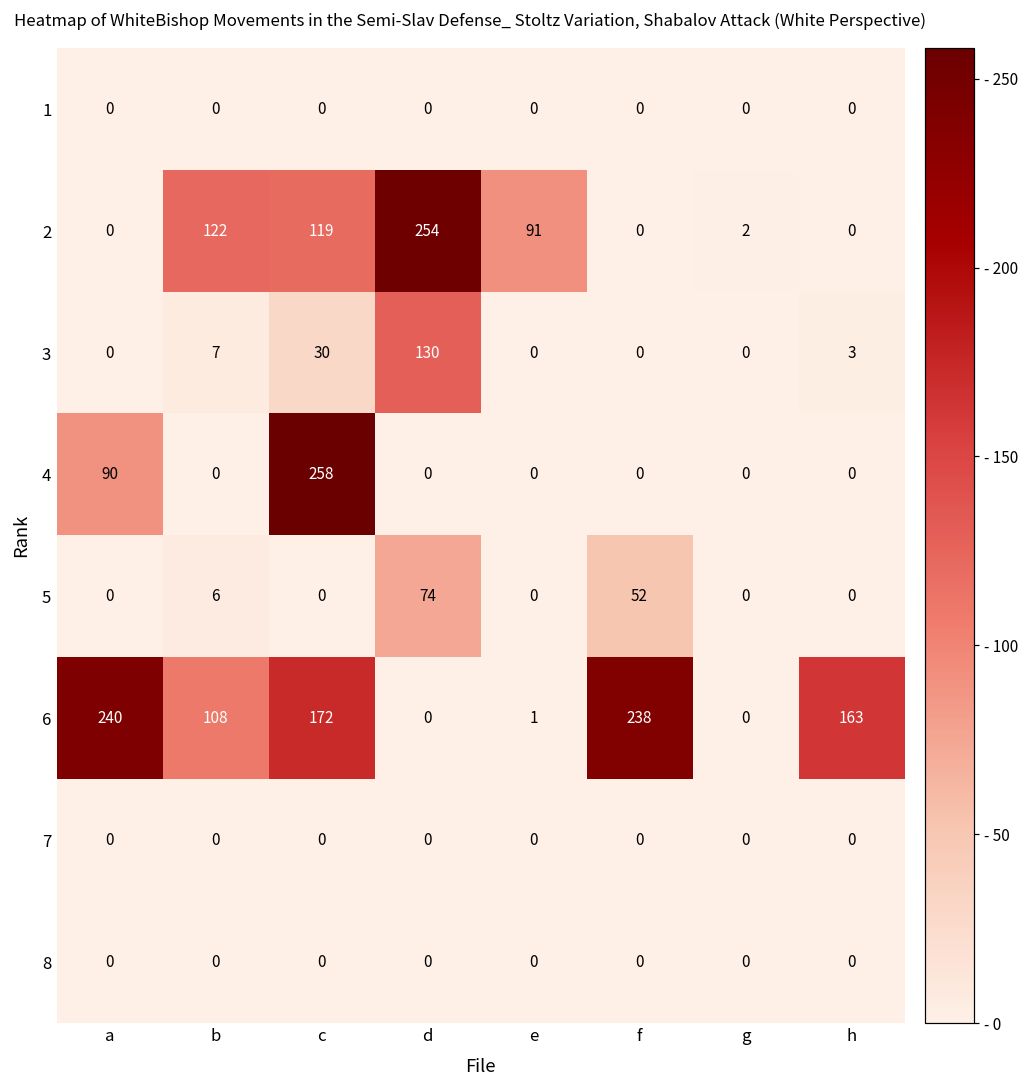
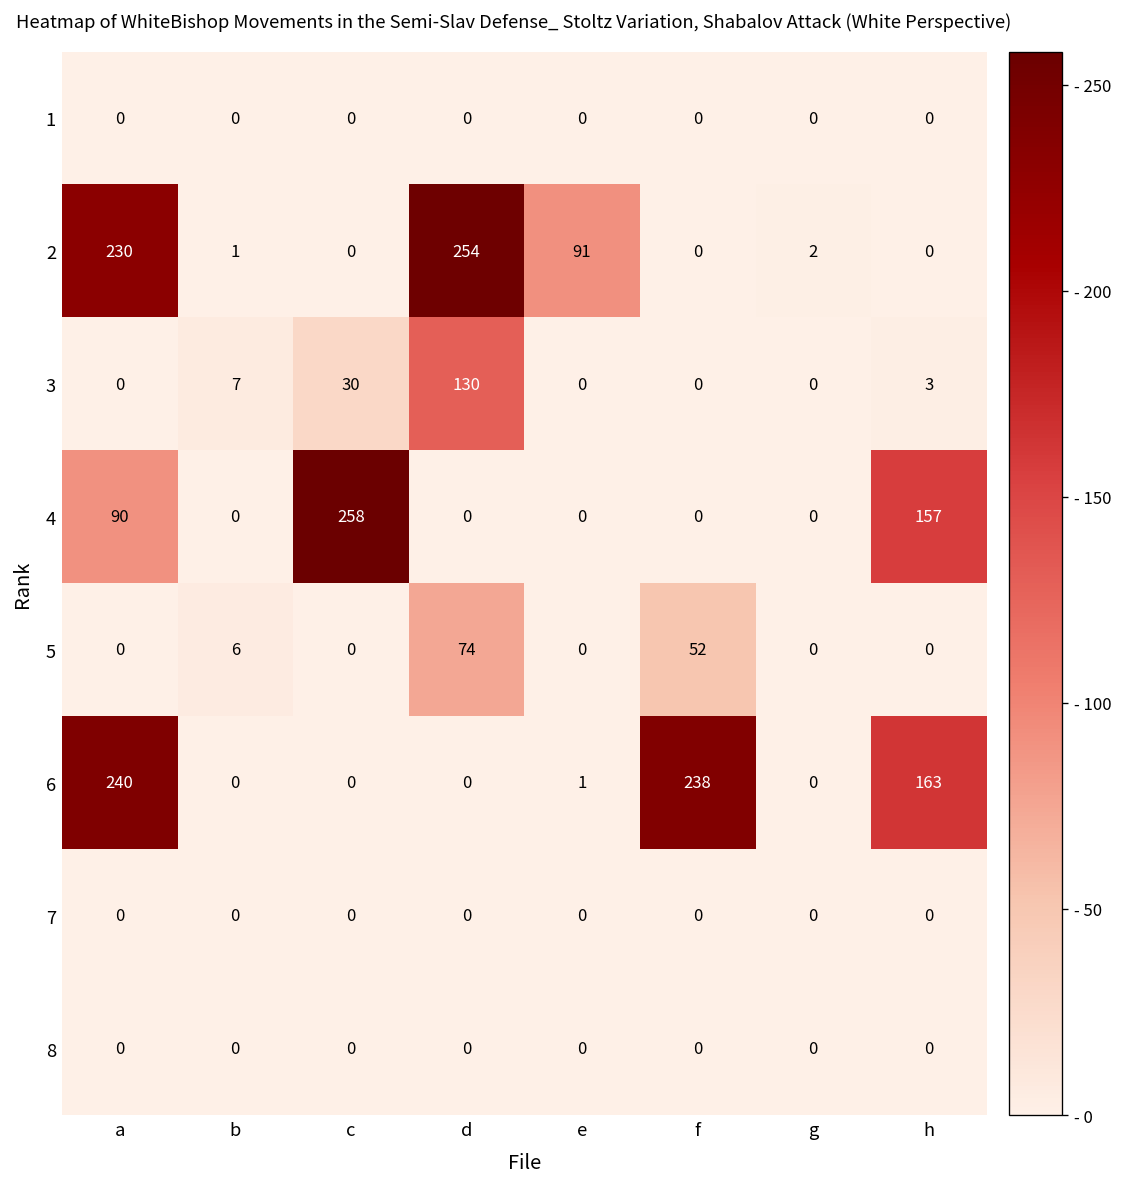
2, a: 0 -> 230
2, b: 122 -> 1
2, c: 119 -> 0
4, h: 0 -> 157
6, b: 108 -> 0
6, c: 172 -> 0
